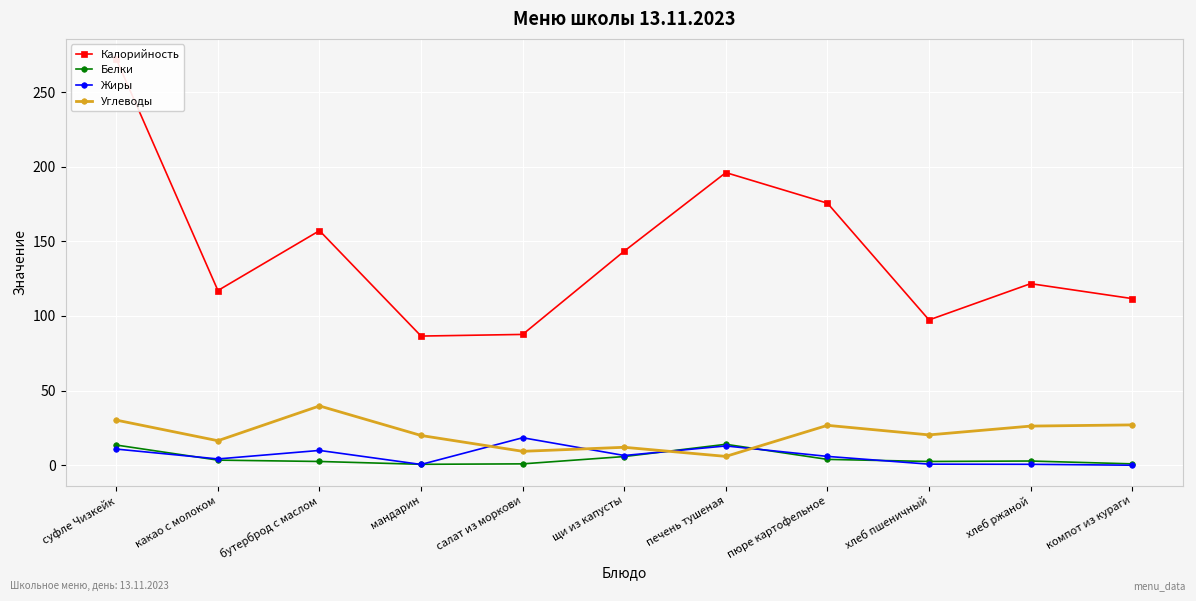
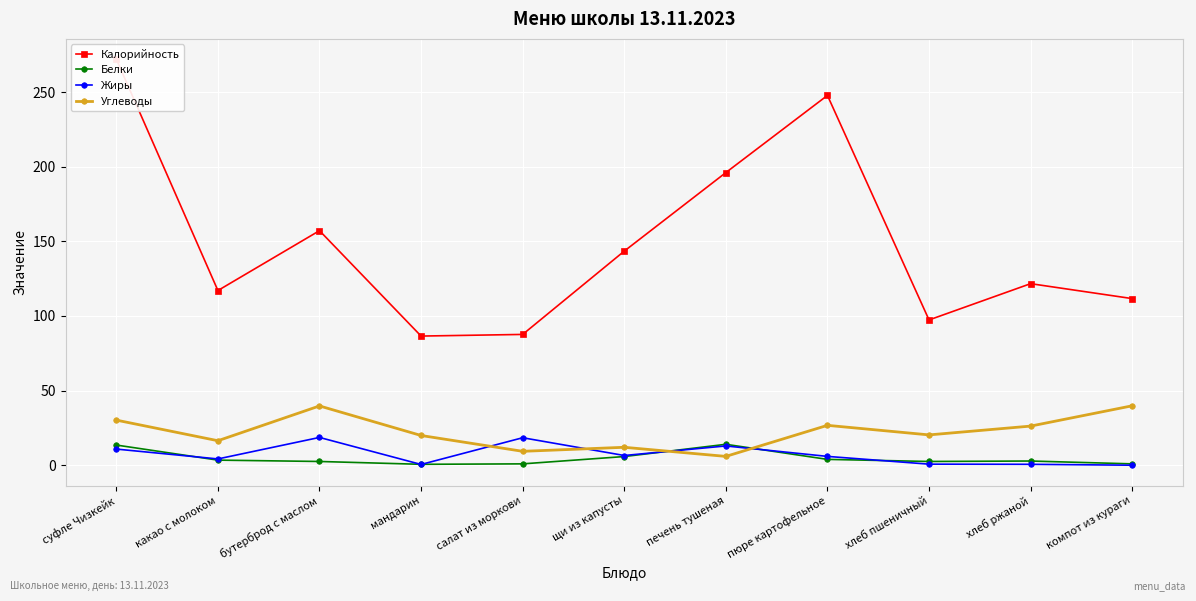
Жиры, бутерброд с маслом: 10 -> 19
Калорийность, пюре картофельное: 176 -> 248
Углеводы, компот из кураги: 27 -> 40
